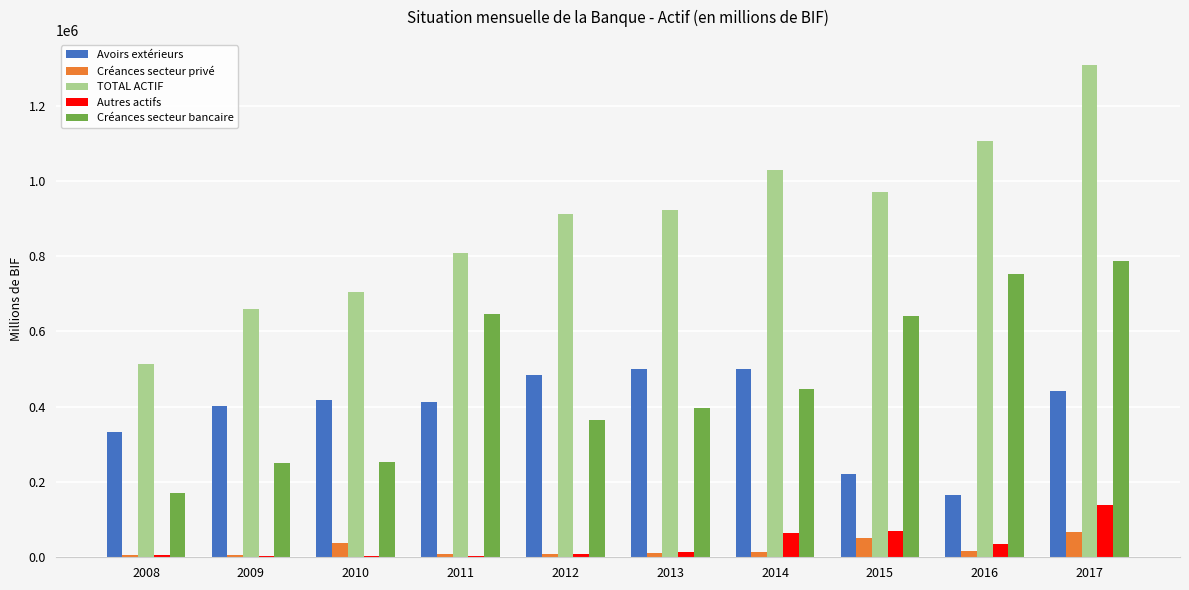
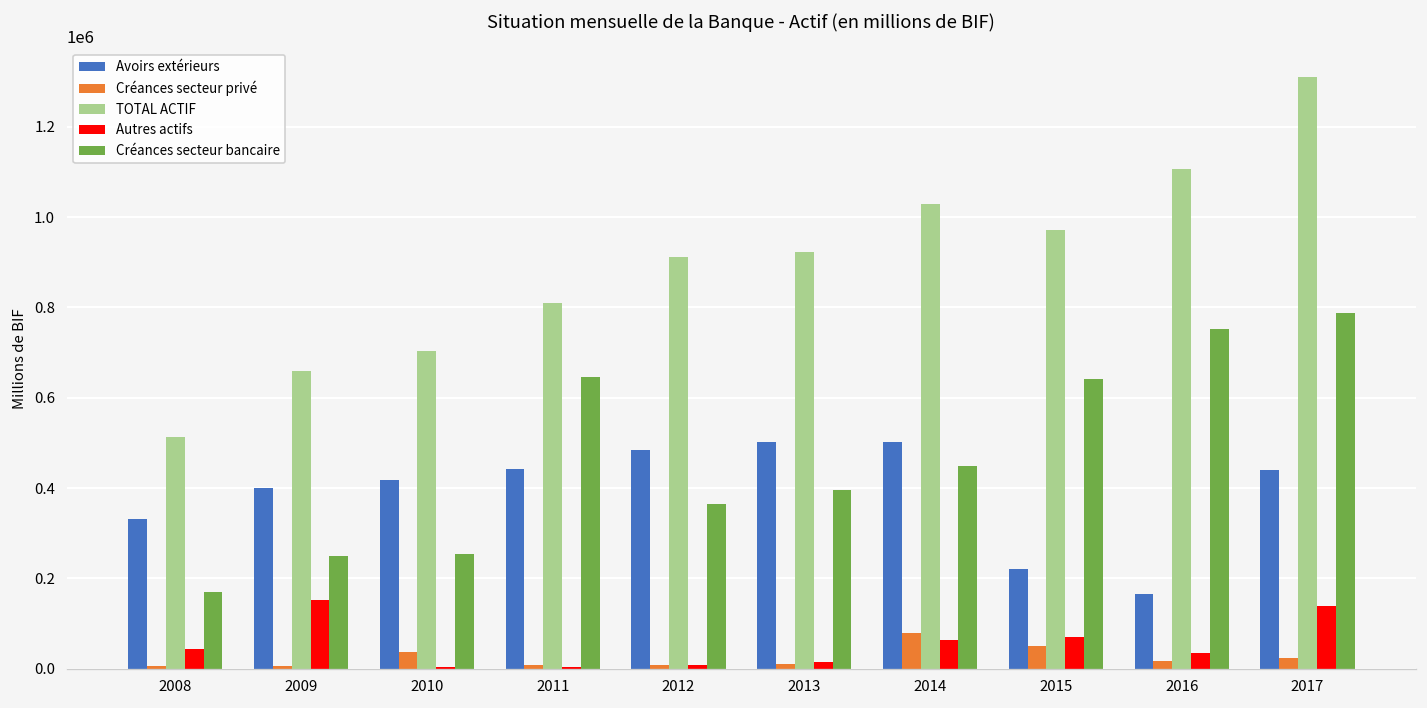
Autres actifs, 2008: 10000 -> 40000
Autres actifs, 2009: 0 -> 150000
Avoirs extérieurs, 2011: 410000 -> 440000
Créances secteur privé, 2014: 10000 -> 80000
Créances secteur privé, 2017: 70000 -> 20000
